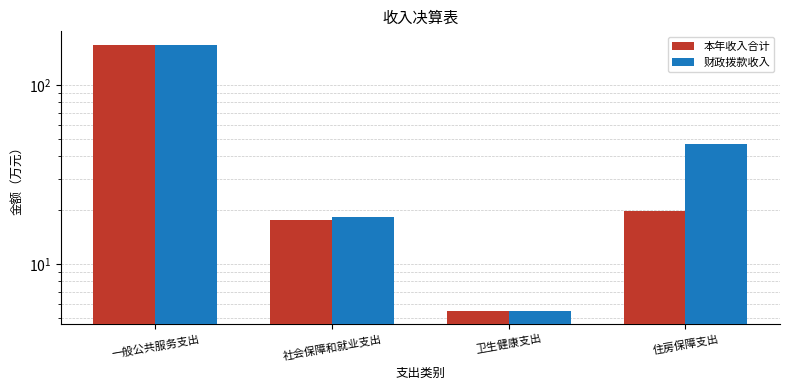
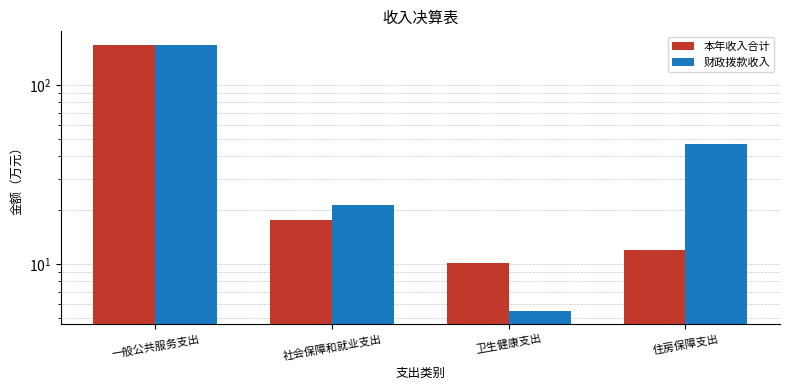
财政拨款收入, 社会保障和就业支出: 18 -> 21
本年收入合计, 卫生健康支出: 5.5 -> 10
本年收入合计, 住房保障支出: 20 -> 12
